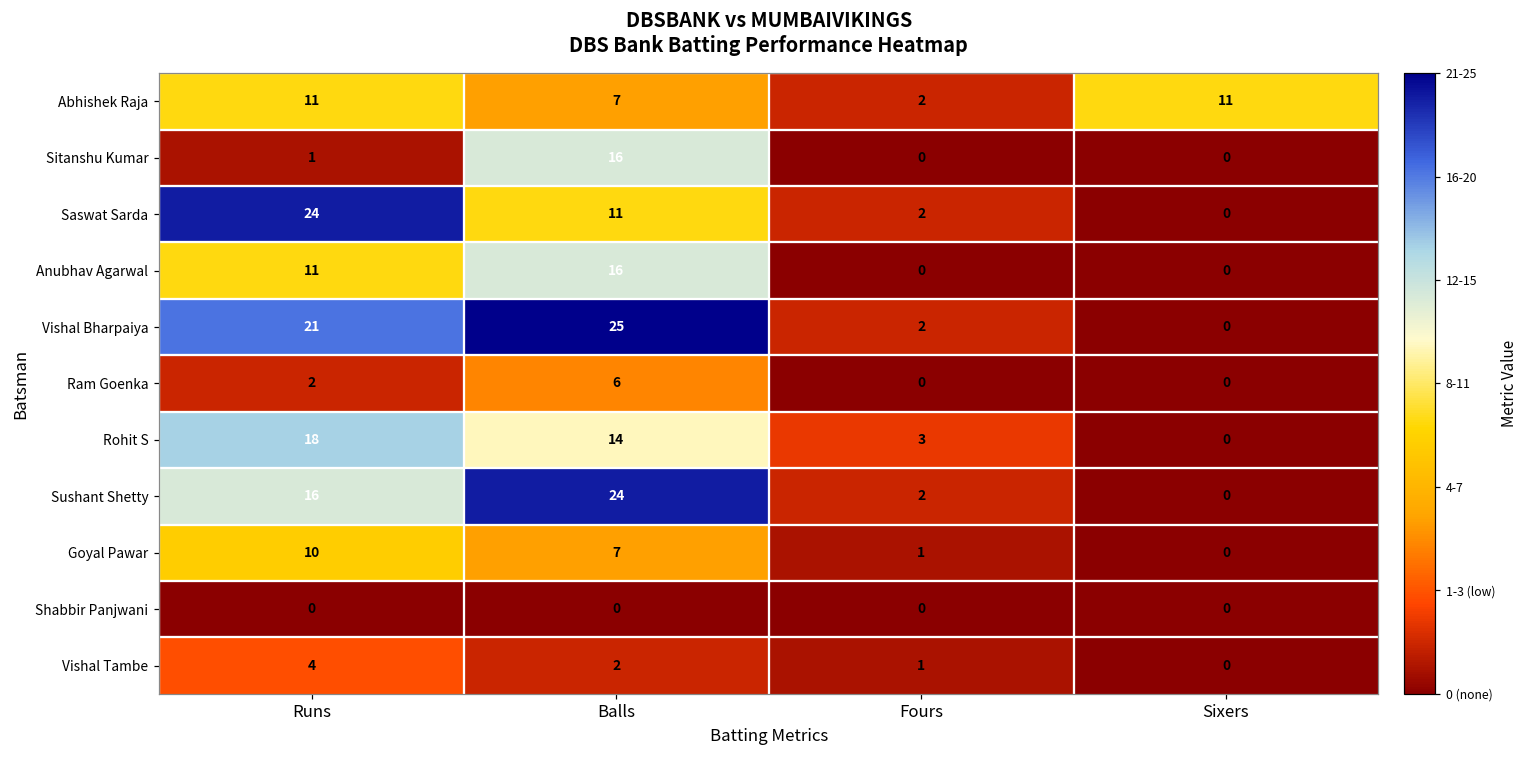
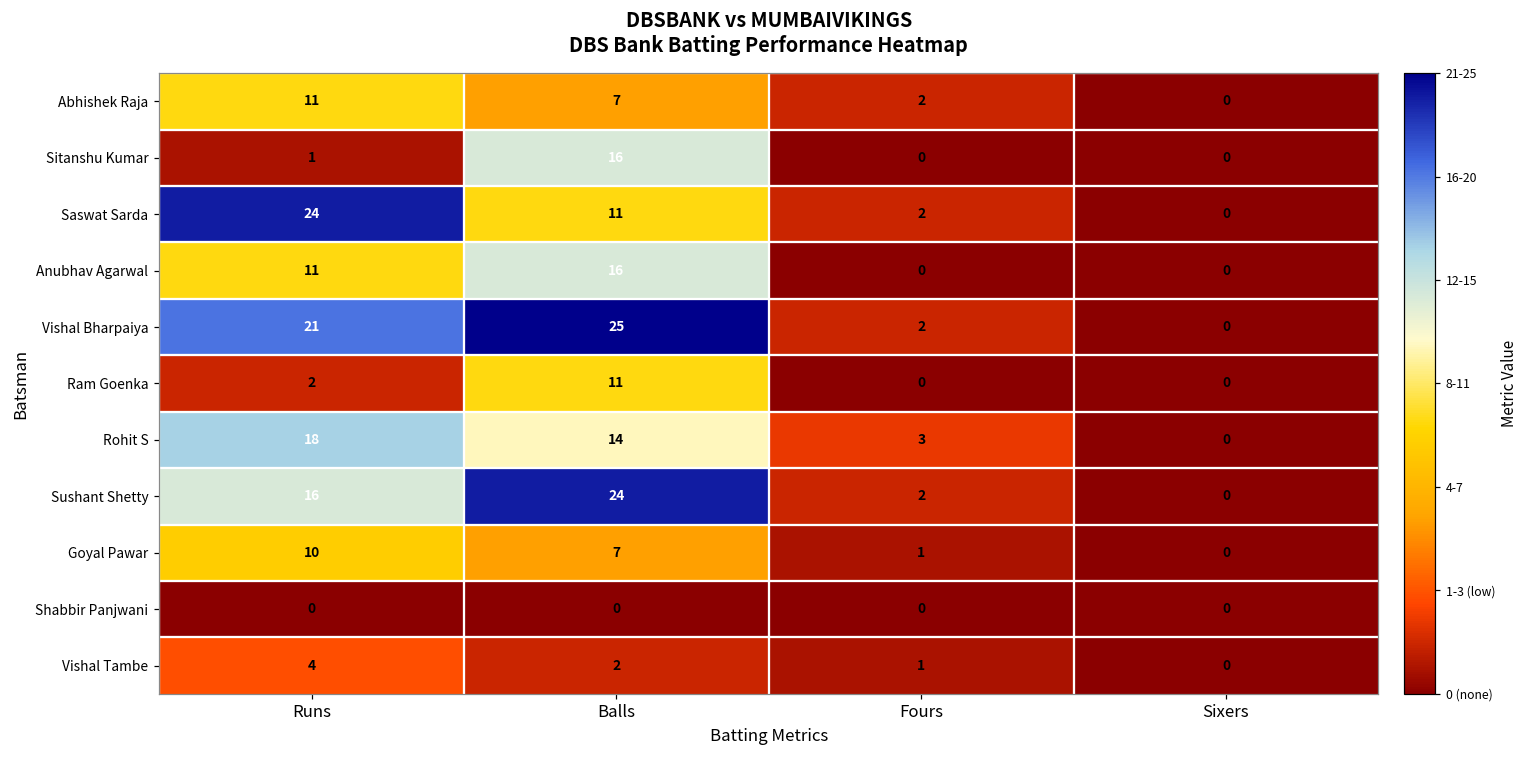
Abhishek Raja, Sixers: 11 -> 0
Ram Goenka, Balls: 6 -> 11
